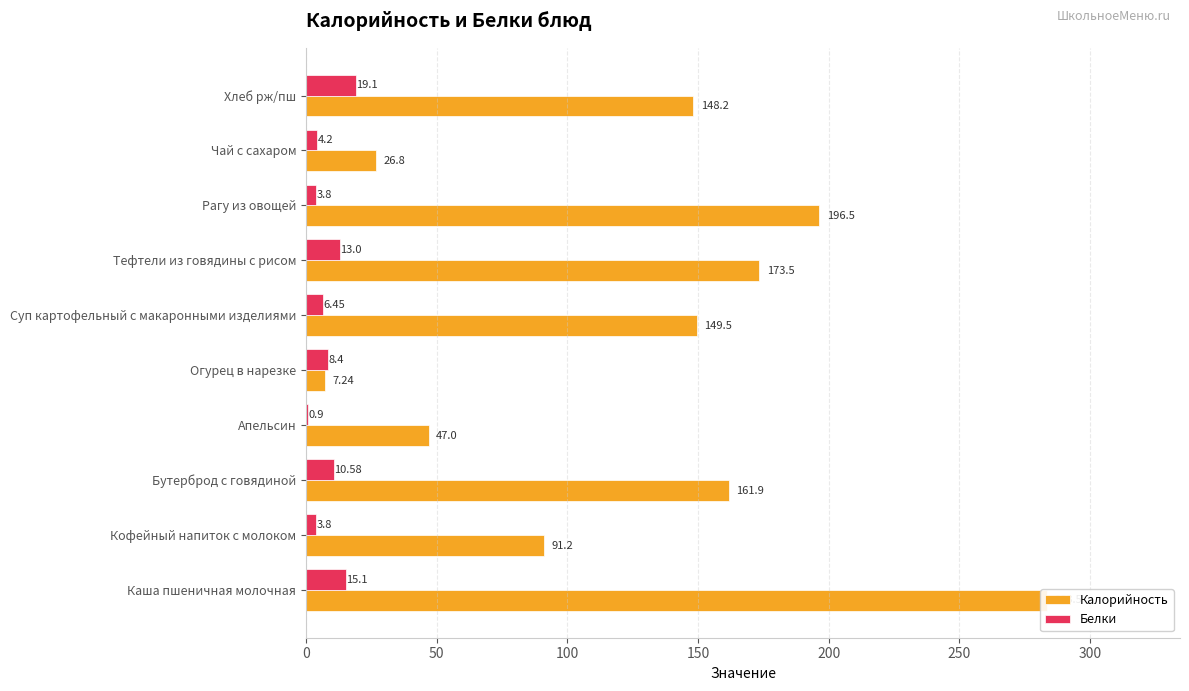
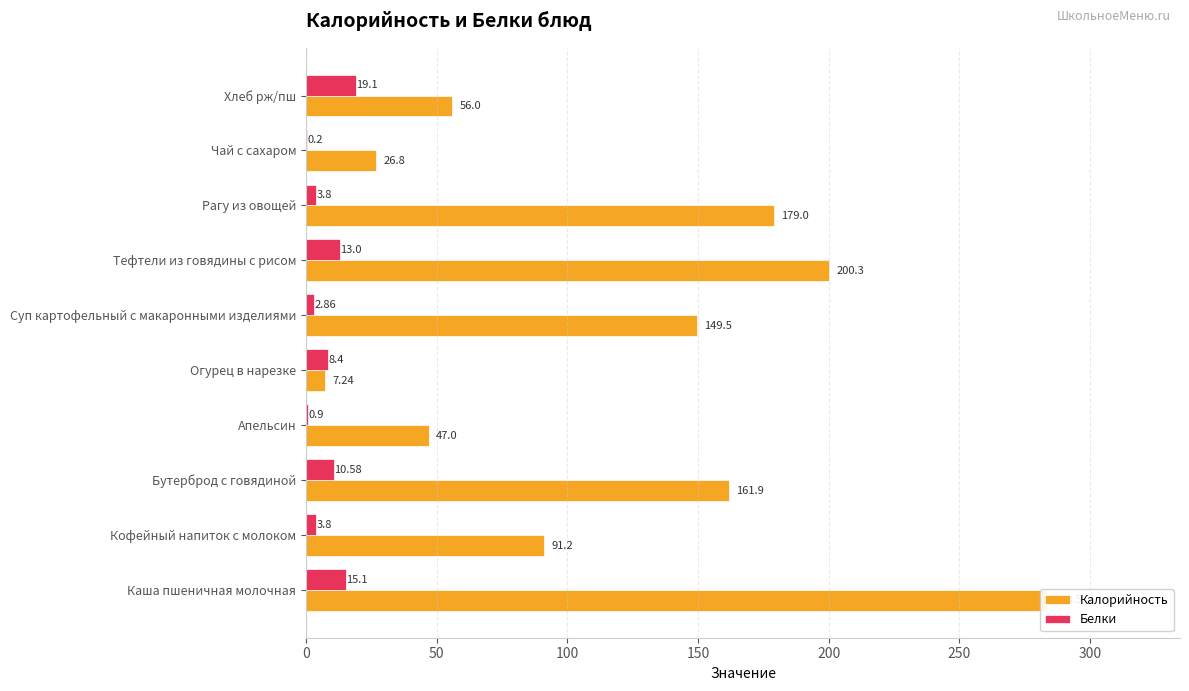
Калорийность, Хлеб рж/пш: 148.2 -> 56.0
Белки, Чай с сахаром: 4.2 -> 0.2
Калорийность, Рагу из овощей: 196.5 -> 179.0
Калорийность, Тефтели из говядины с рисом: 173.5 -> 200.3
Белки, Суп картофельный с макаронными изделиями: 6.45 -> 2.86
